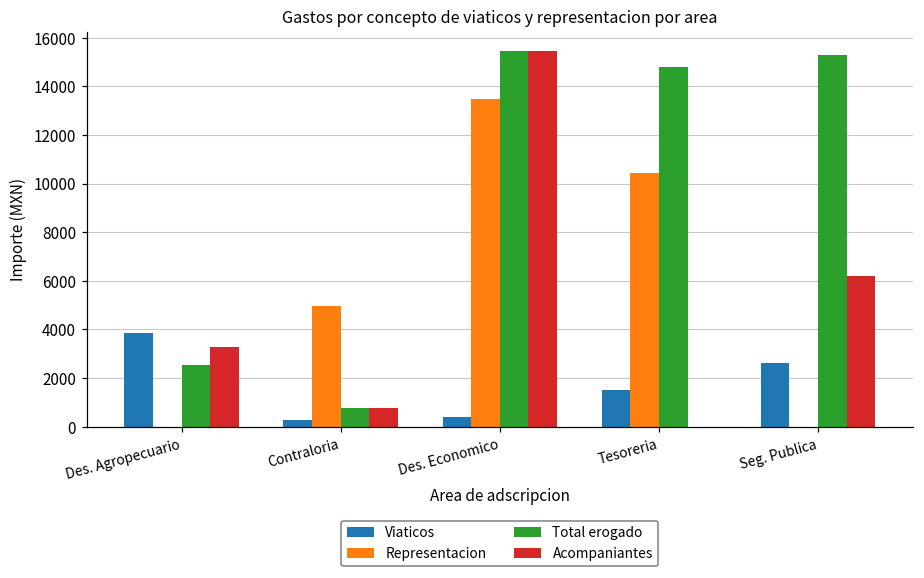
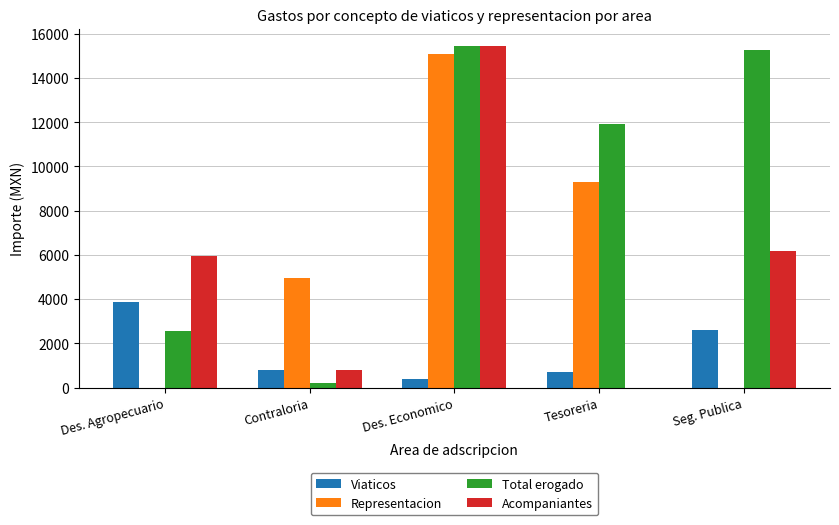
Acompaniantes, Des. Agropecuario: 3300 -> 5900
Viaticos, Contraloria: 300 -> 800
Total erogado, Contraloria: 800 -> 200
Representacion, Des. Economico: 13500 -> 15100
Viaticos, Tesoreria: 1500 -> 700
Representacion, Tesoreria: 10400 -> 9300
Total erogado, Tesoreria: 14800 -> 11900
